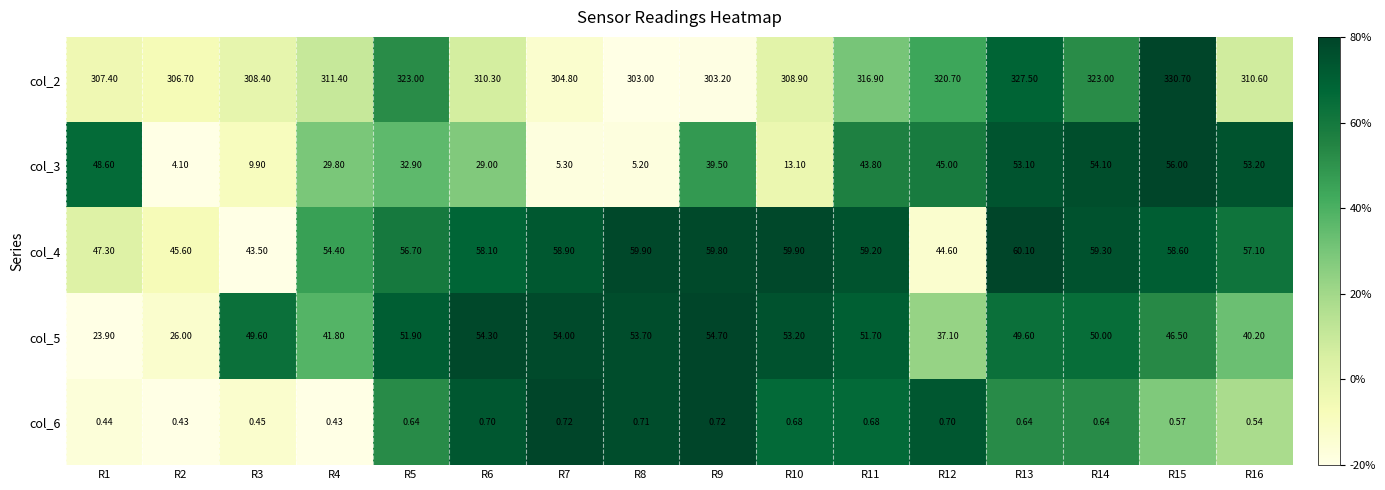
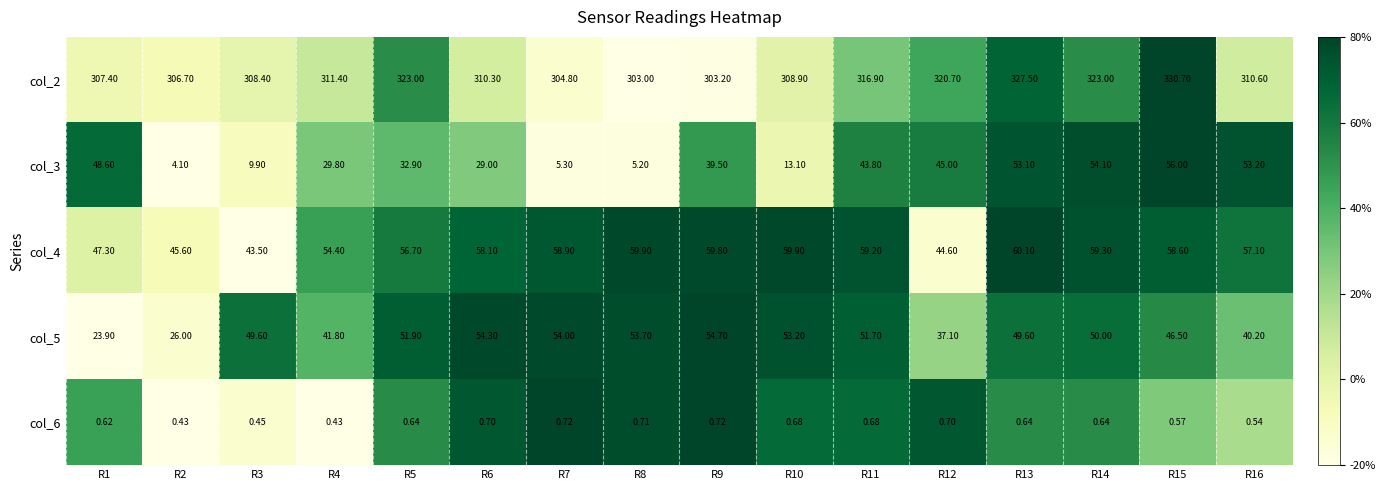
col_6, R1: 0.44 -> 0.62
